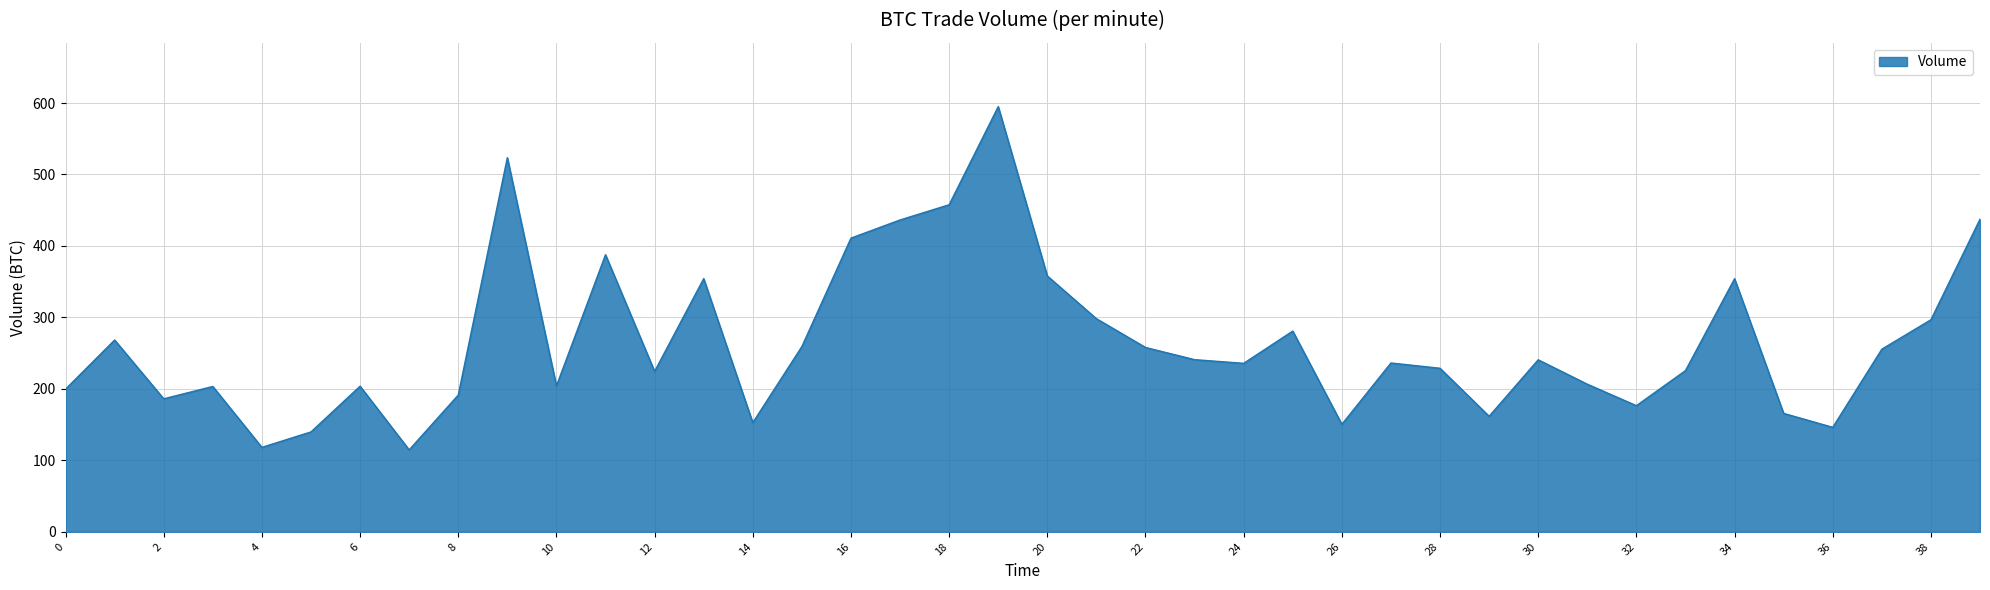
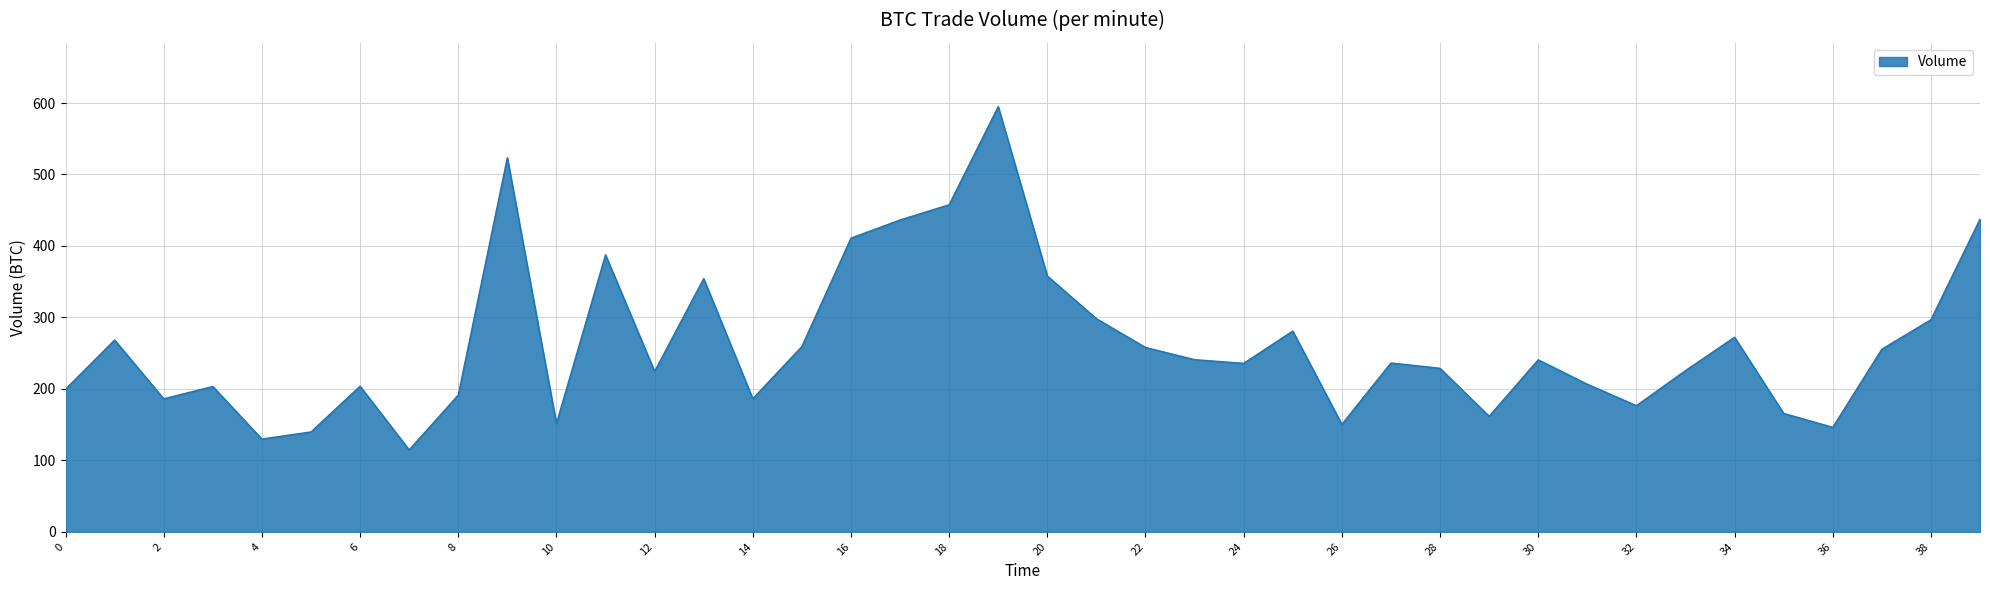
4: 120 -> 130
10: 200 -> 150
14: 150 -> 190
34: 350 -> 270
